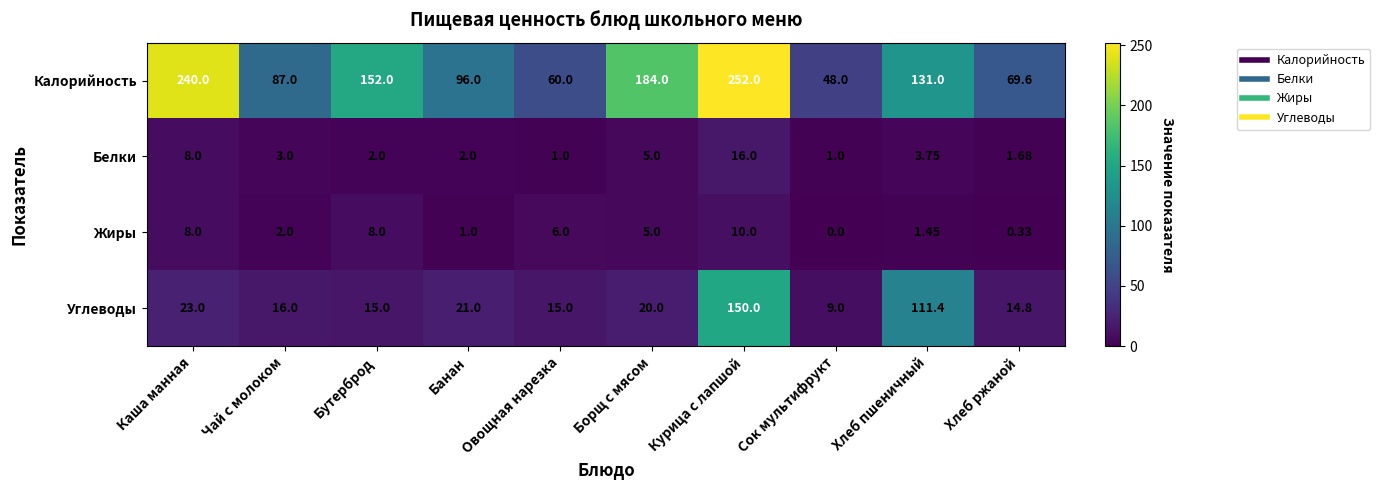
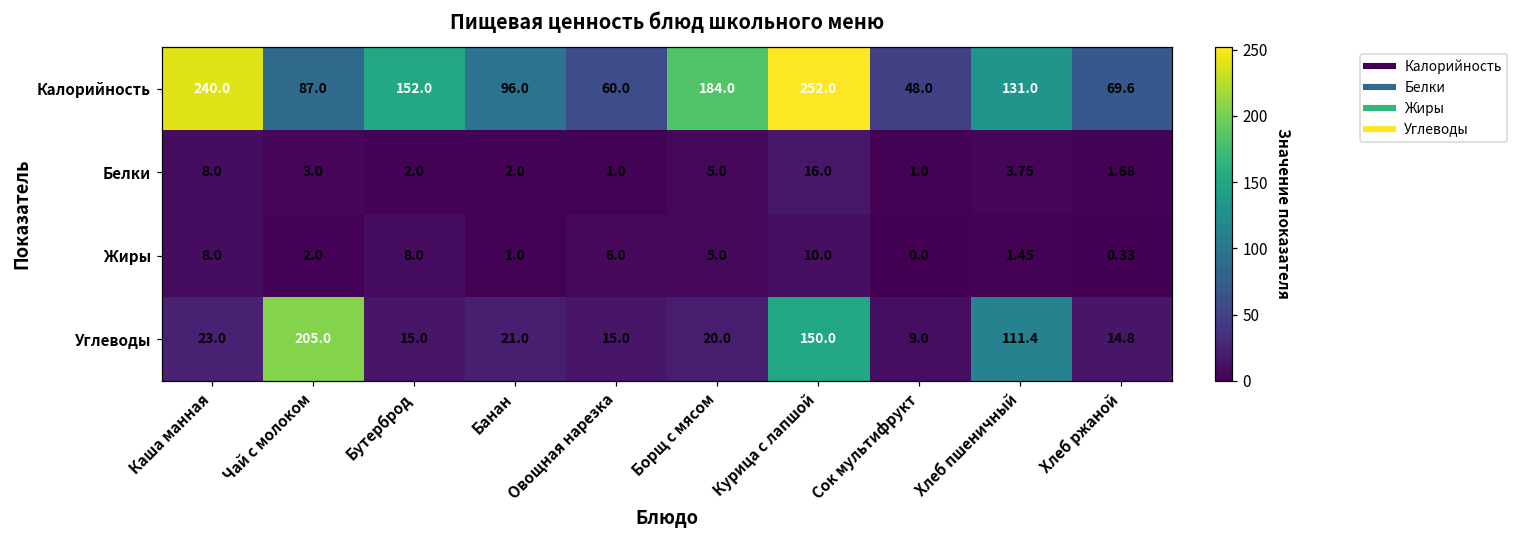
Углеводы, Чай с молоком: 16.0 -> 205.0
